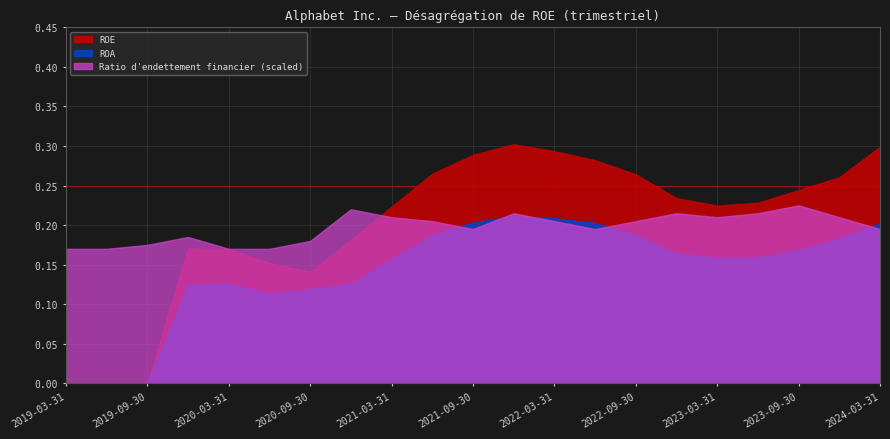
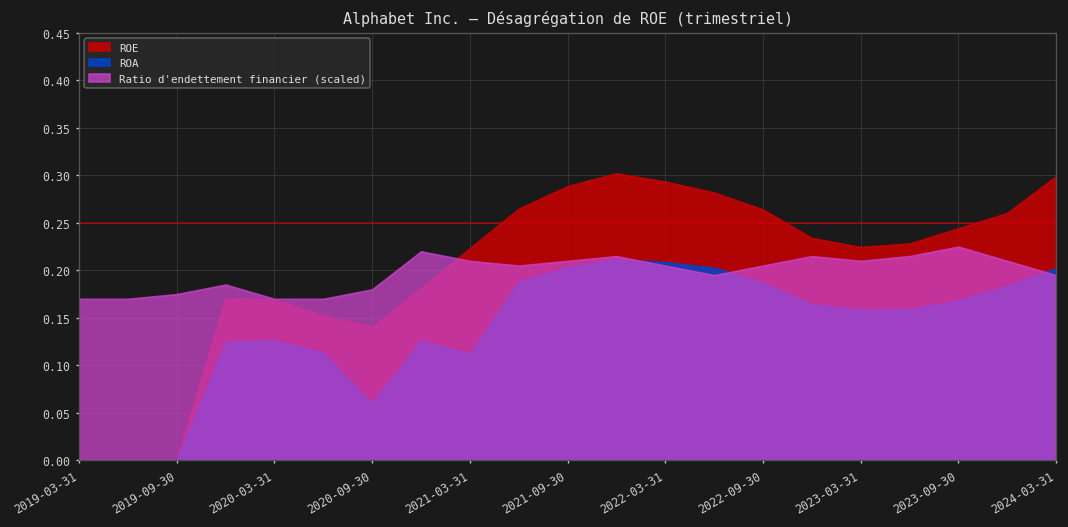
ROA, 2020-09-30: 0.12 -> 0.06
ROA, 2021-03-31: 0.16 -> 0.11
Ratio d'endettement financier (scaled), 2021-09-30: 0.19 -> 0.21
